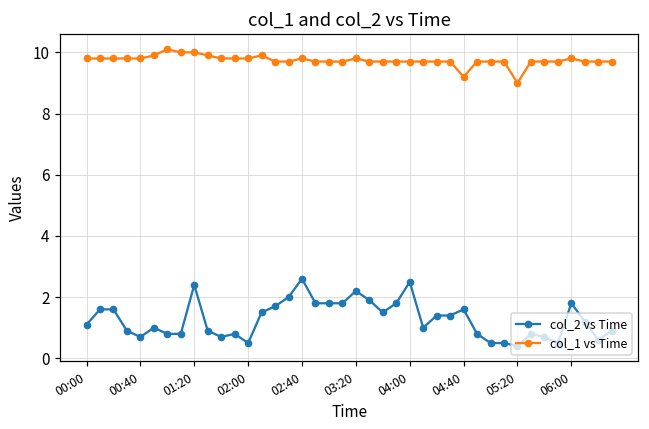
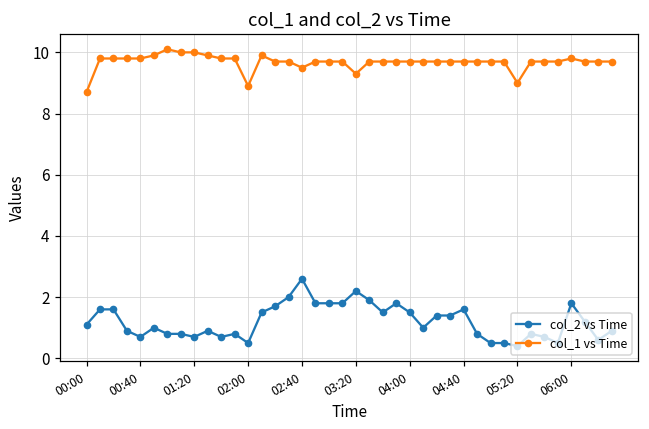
col_1 vs Time, 00:00: 9.8 -> 8.7
col_2 vs Time, 01:20: 2.4 -> 0.7
col_1 vs Time, 02:00: 9.8 -> 8.9
col_1 vs Time, 02:40: 9.8 -> 9.5
col_1 vs Time, 03:20: 9.8 -> 9.3
col_2 vs Time, 04:00: 2.5 -> 1.5
col_1 vs Time, 04:40: 9.2 -> 9.7
